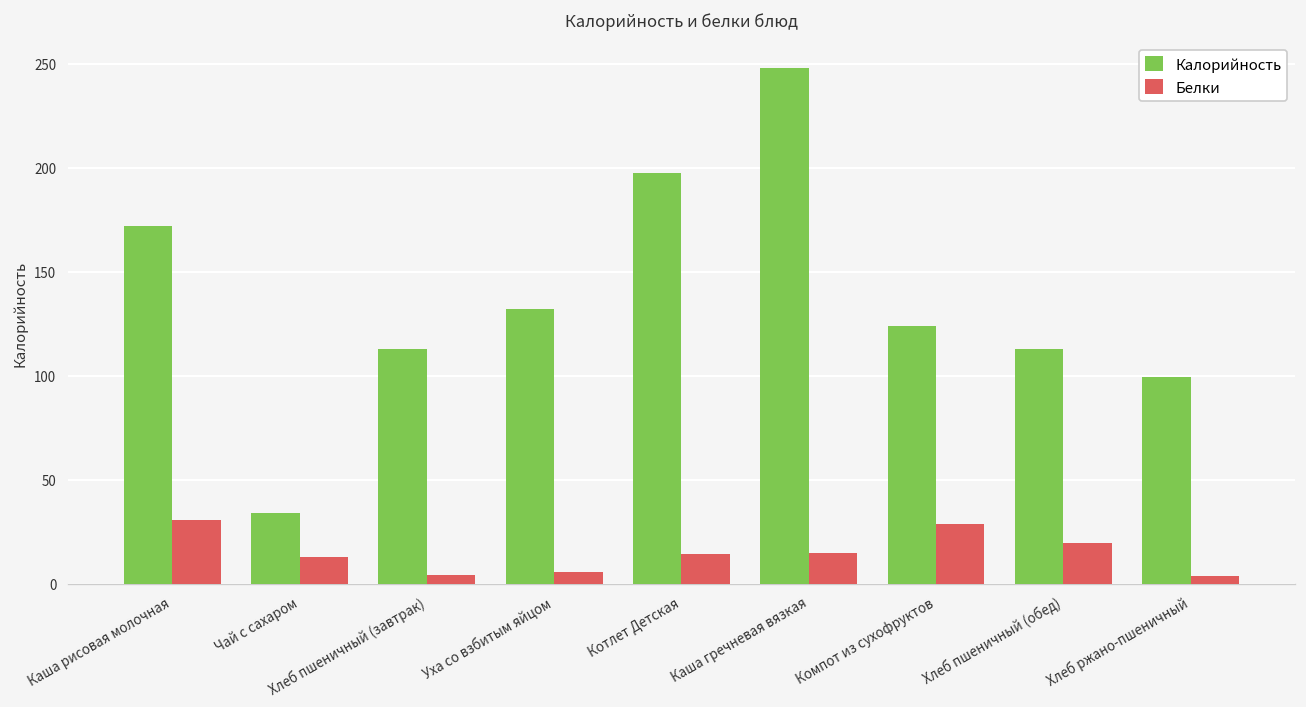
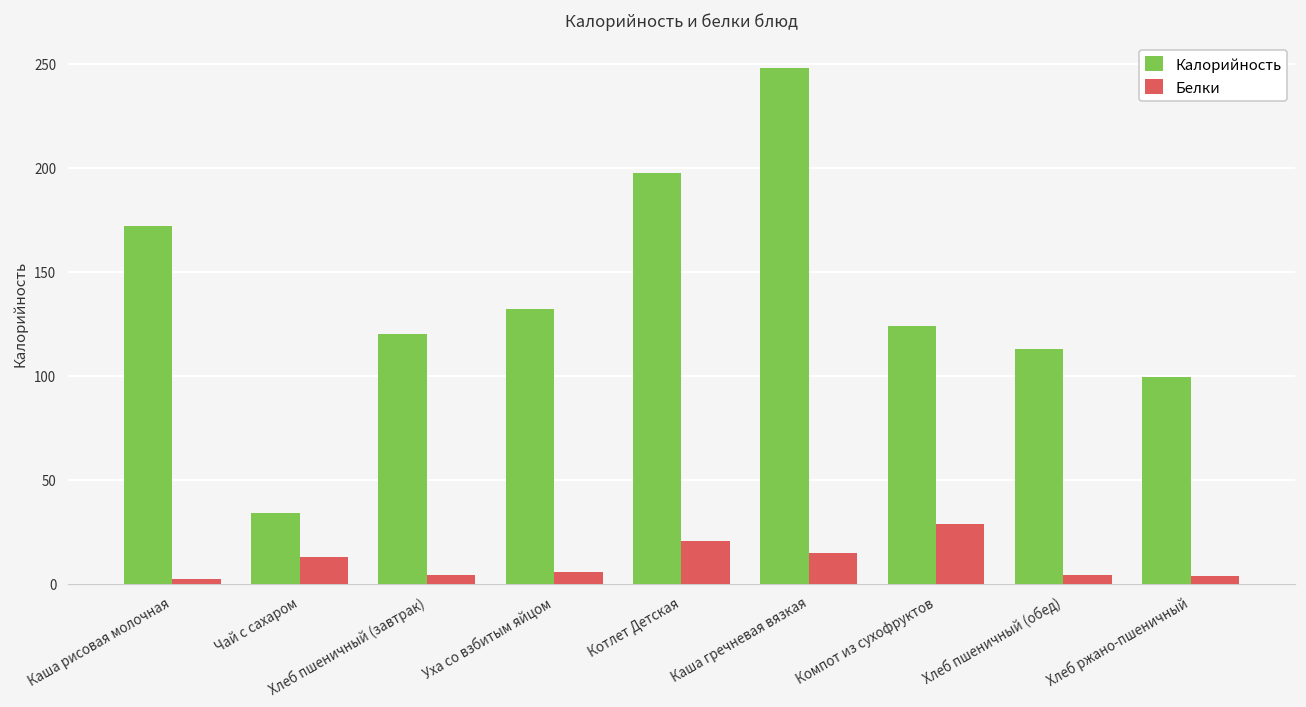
Белки, Каша рисовая молочная: 30 -> 2
Калорийность, Хлеб пшеничный (завтрак): 113 -> 120
Белки, Котлет Детская: 14 -> 20
Белки, Хлеб пшеничный (обед): 20 -> 4
